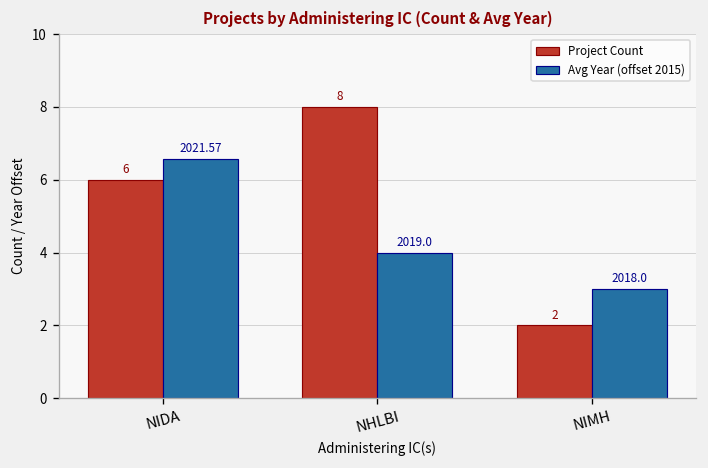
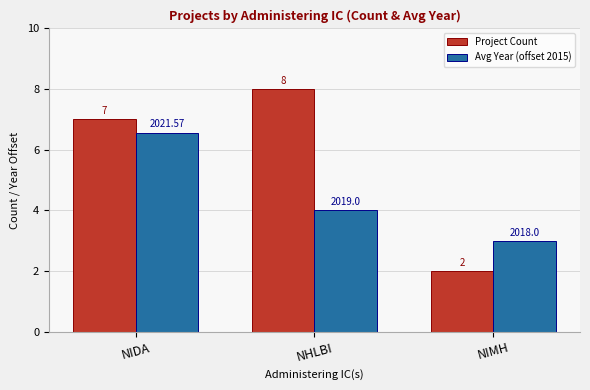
Project Count, NIDA: 6 -> 7
